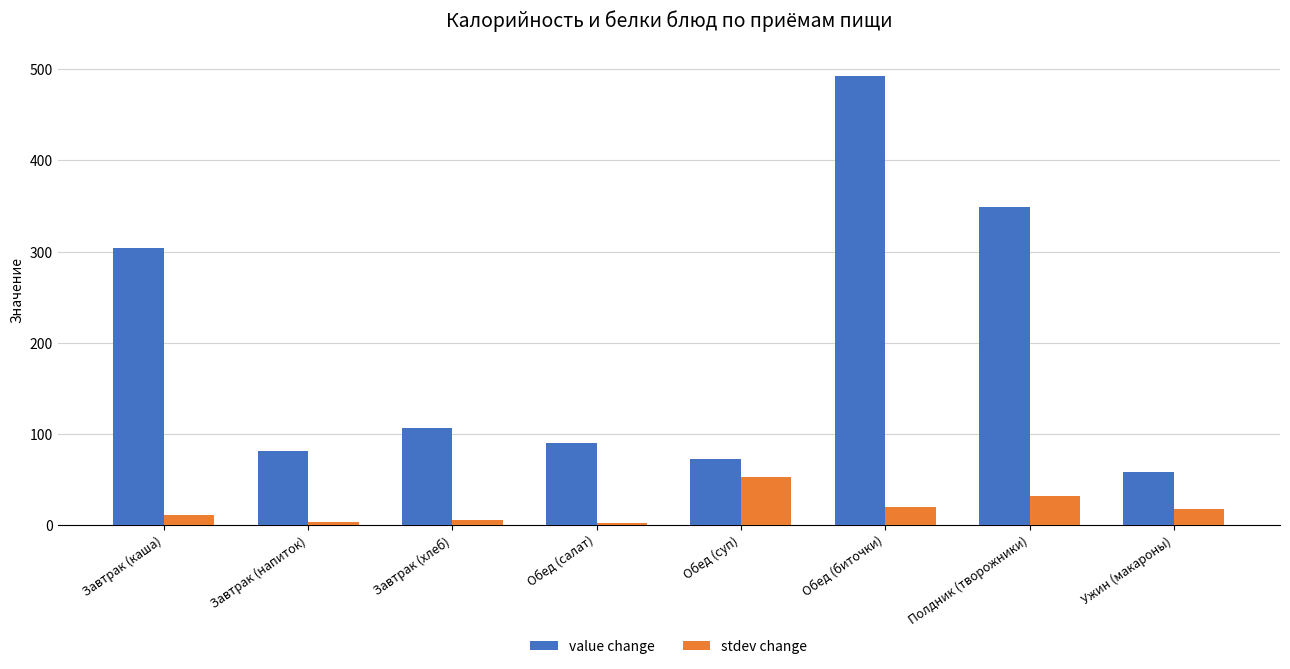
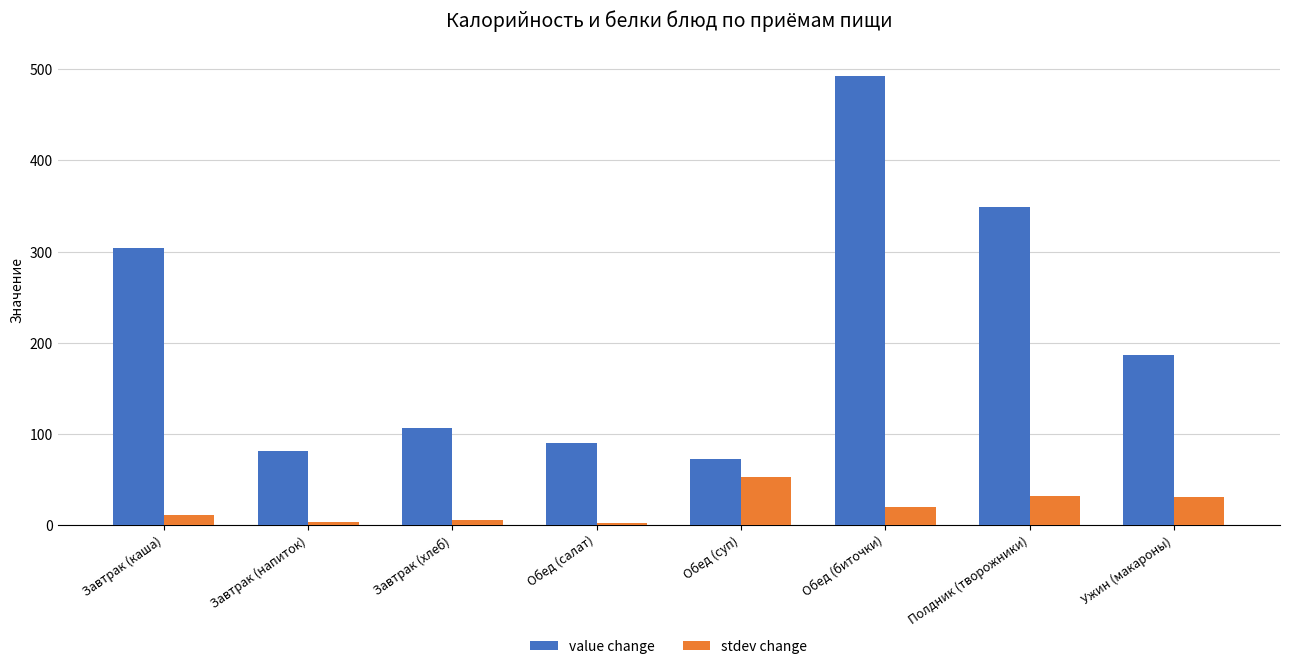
value change, Ужин (макароны): 60 -> 190
stdev change, Ужин (макароны): 20 -> 30
